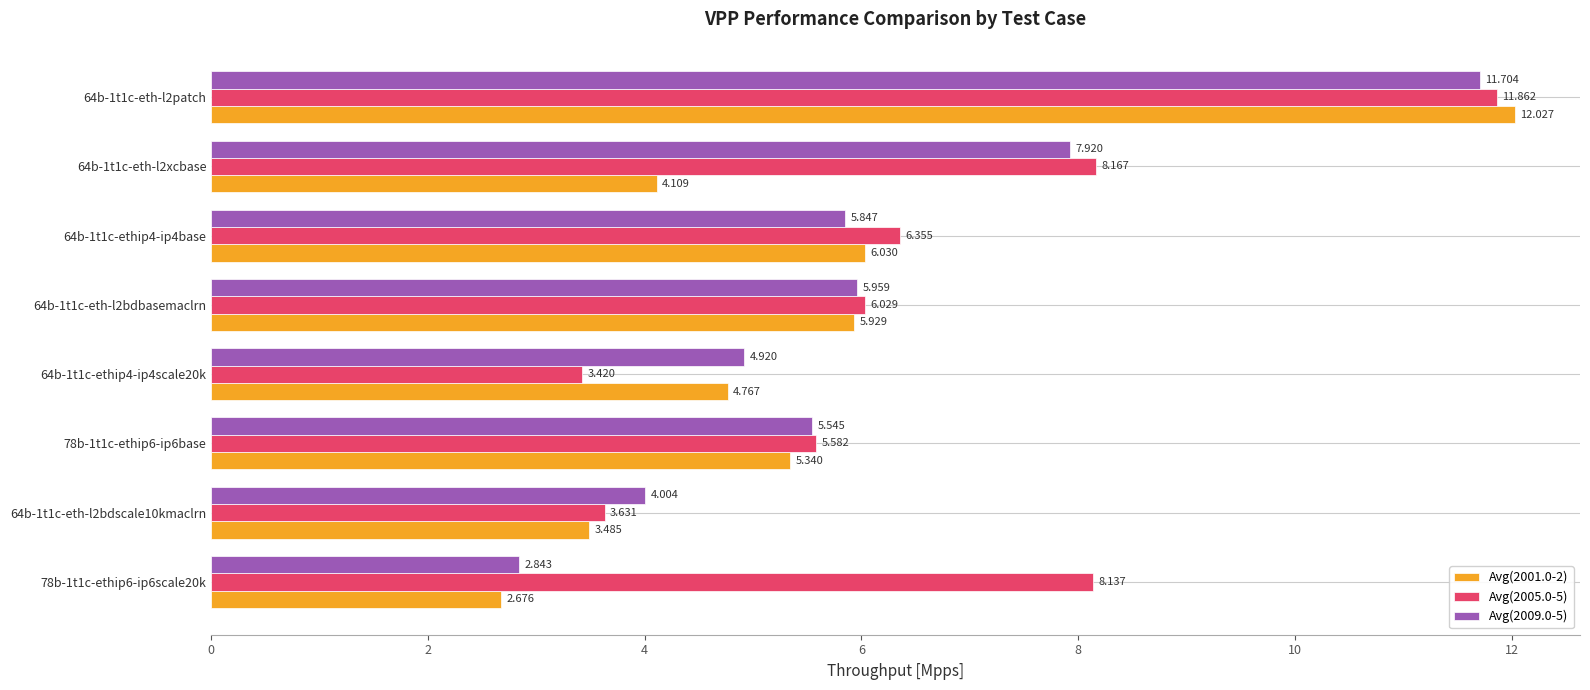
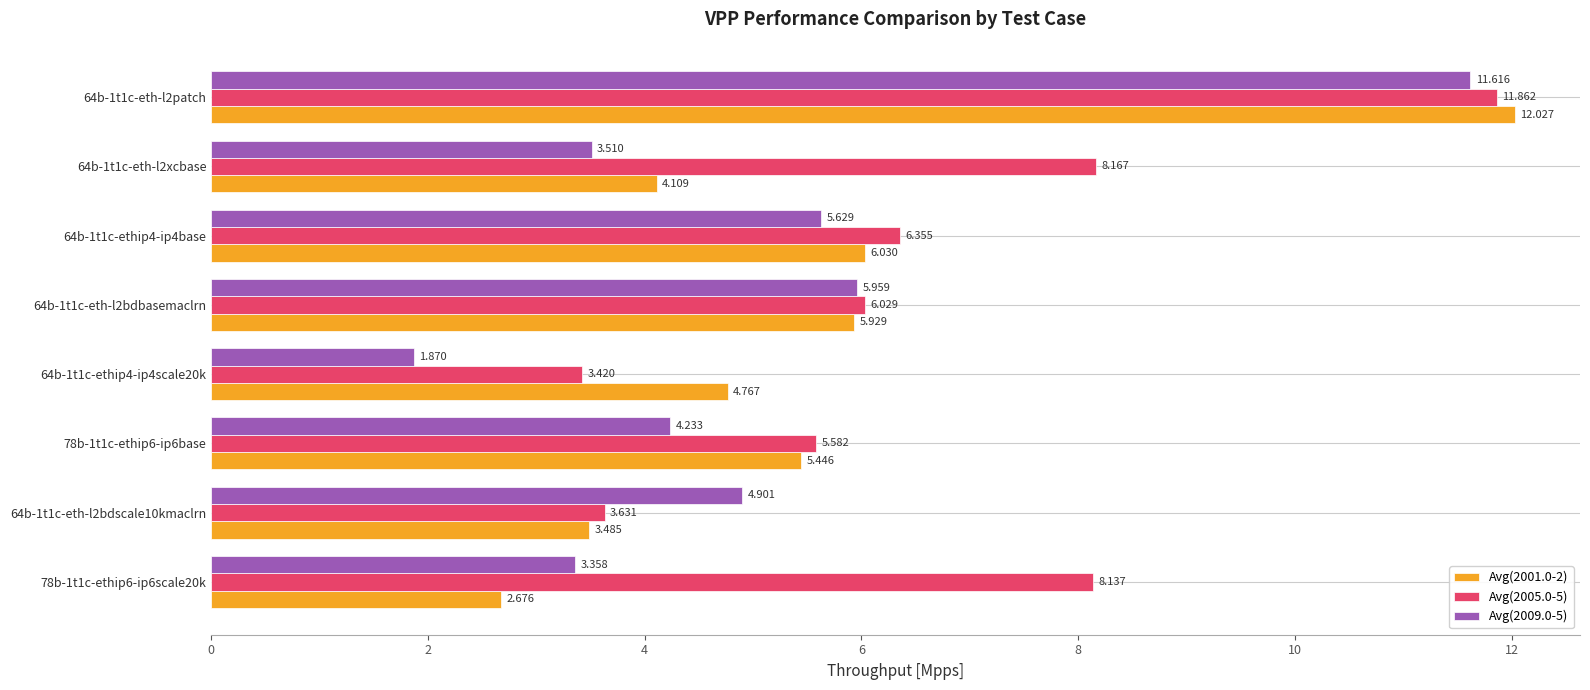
Avg(2009.0-5), 64b-1t1c-eth-l2patch: 11.704 -> 11.616
Avg(2009.0-5), 64b-1t1c-eth-l2xcbase: 7.920 -> 3.510
Avg(2009.0-5), 64b-1t1c-ethip4-ip4base: 5.847 -> 5.629
Avg(2009.0-5), 64b-1t1c-ethip4-ip4scale20k: 4.920 -> 1.870
Avg(2009.0-5), 78b-1t1c-ethip6-ip6base: 5.545 -> 4.233
Avg(2001.0-2), 78b-1t1c-ethip6-ip6base: 5.340 -> 5.446
Avg(2009.0-5), 64b-1t1c-eth-l2bdscale10kmaclrn: 4.004 -> 4.901
Avg(2009.0-5), 78b-1t1c-ethip6-ip6scale20k: 2.843 -> 3.358
